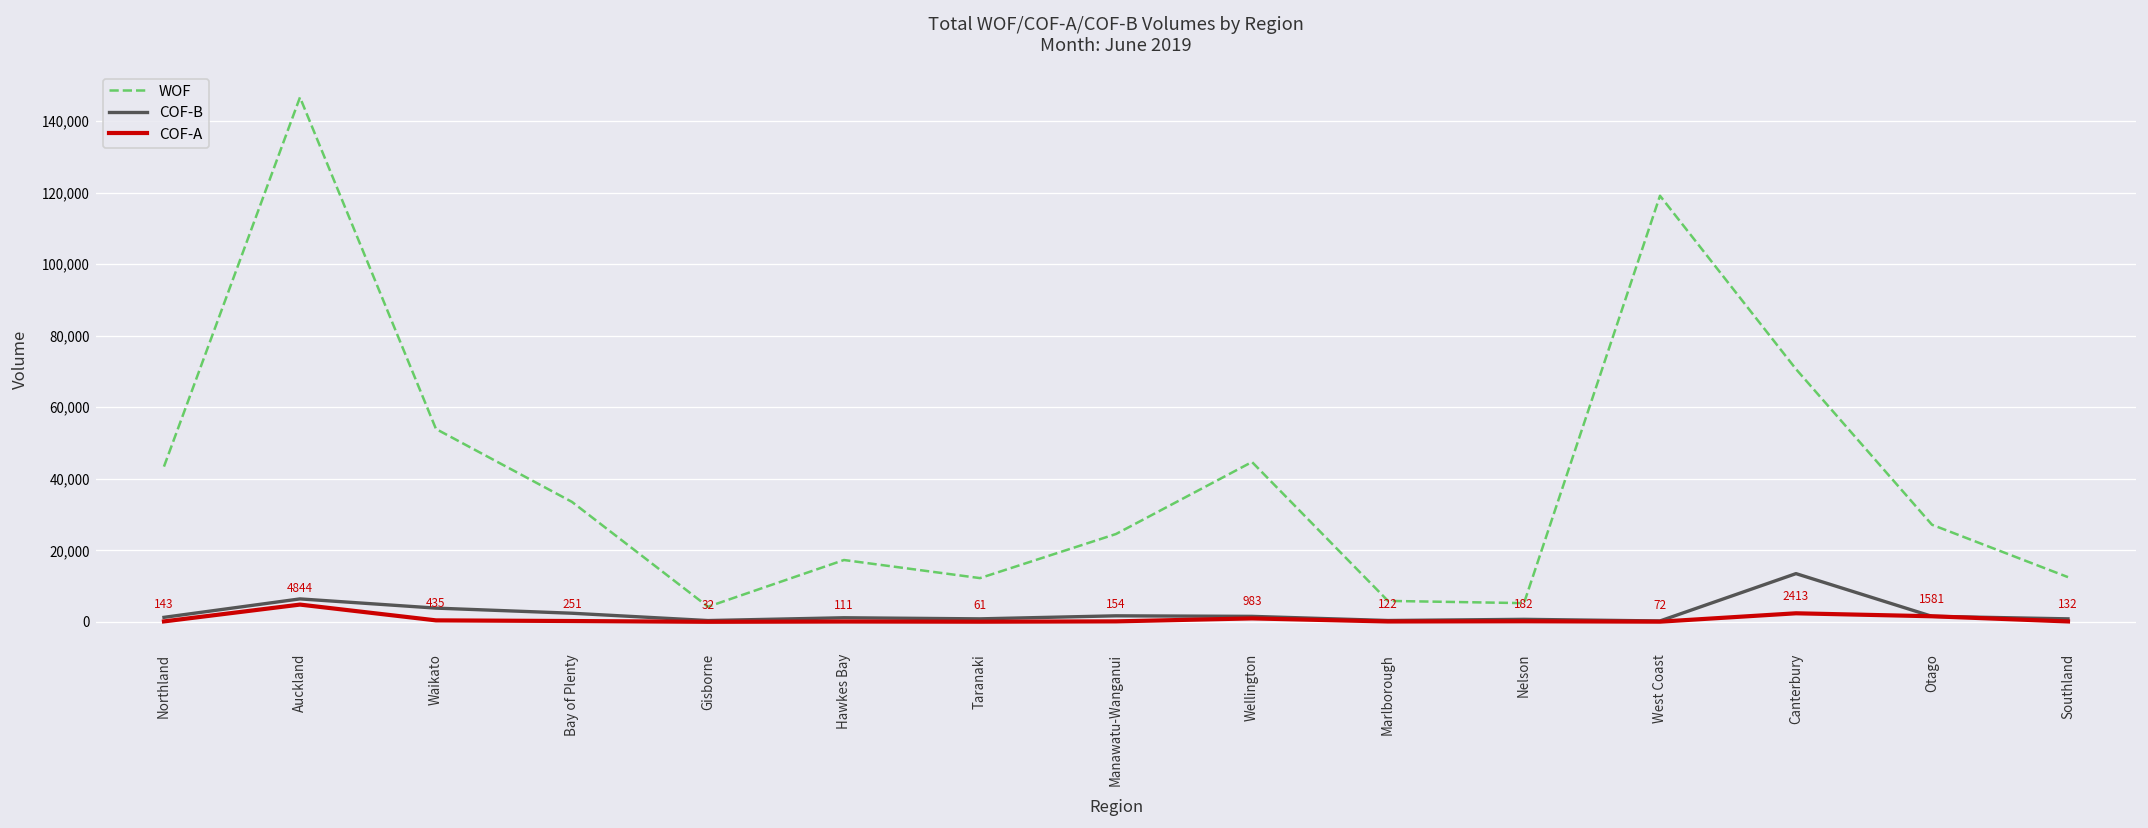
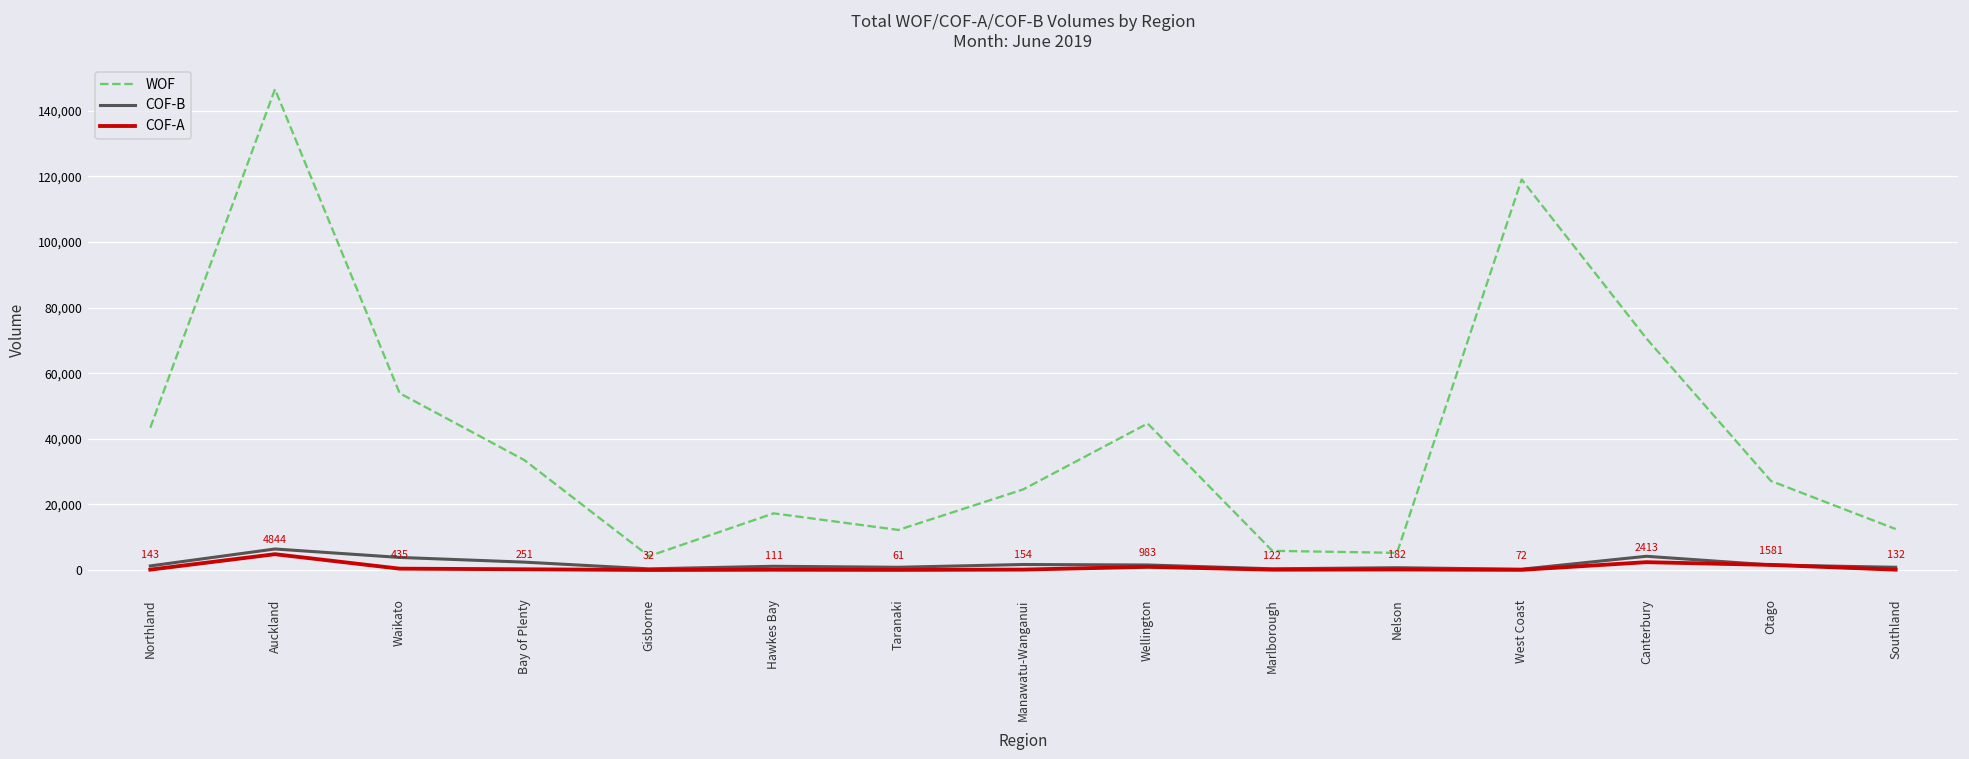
COF-B, Canterbury: 13,000 -> 4,000
